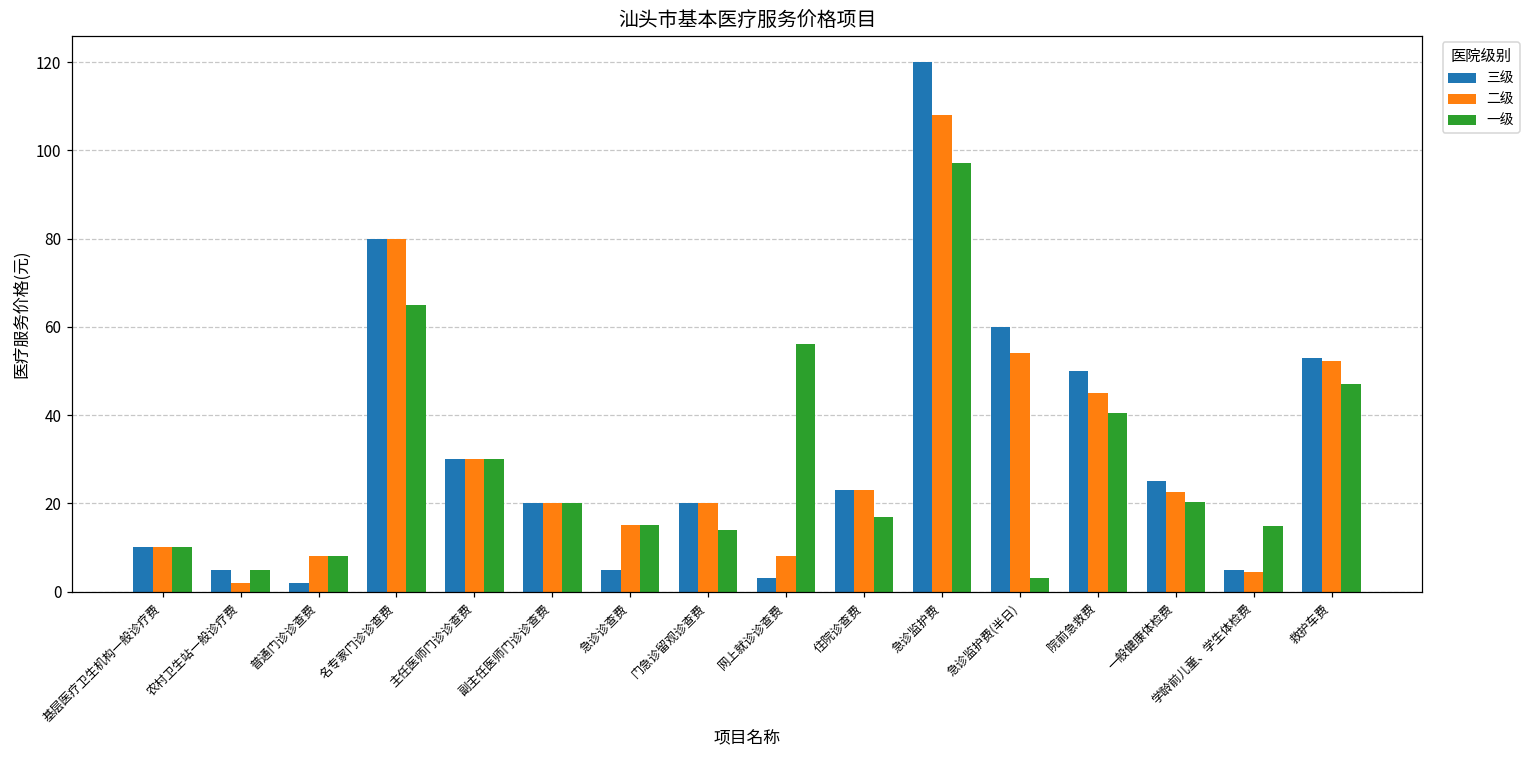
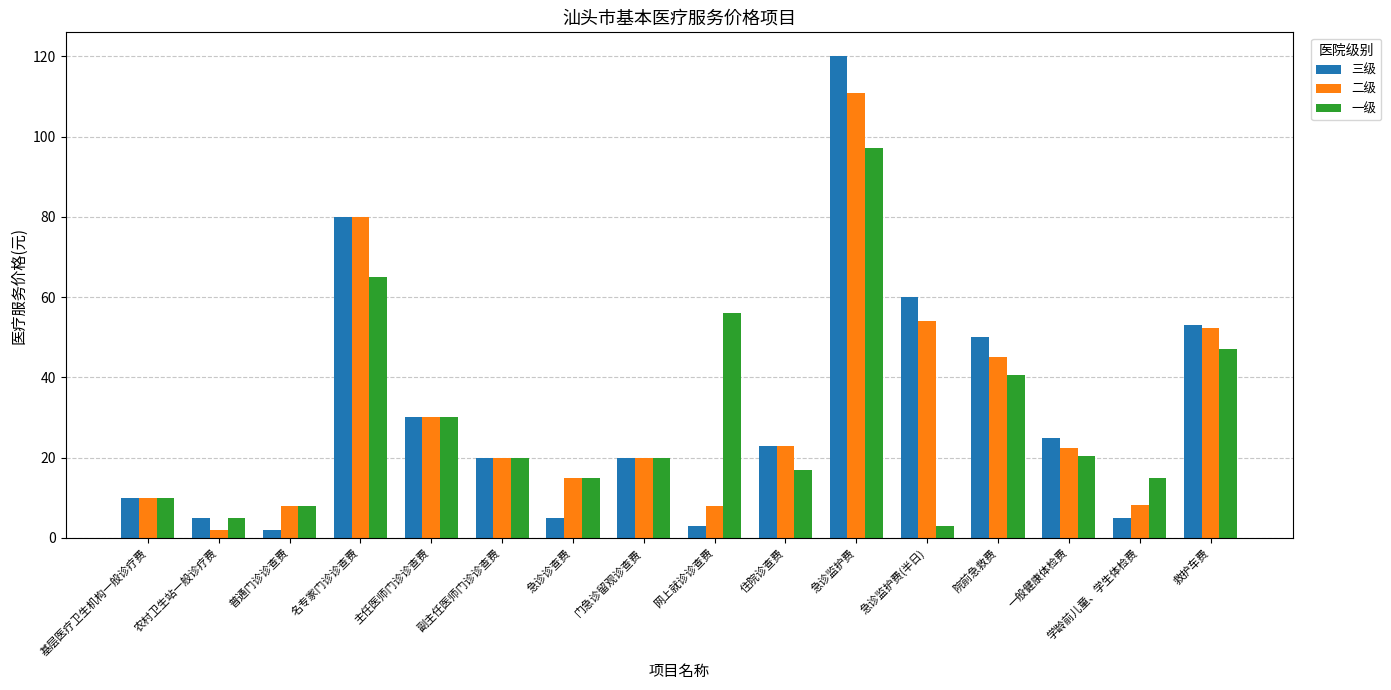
一级, 门急诊留观诊查费: 14 -> 20
二级, 急诊监护费: 108 -> 111
二级, 学龄前儿童、学生体检费: 5 -> 8
